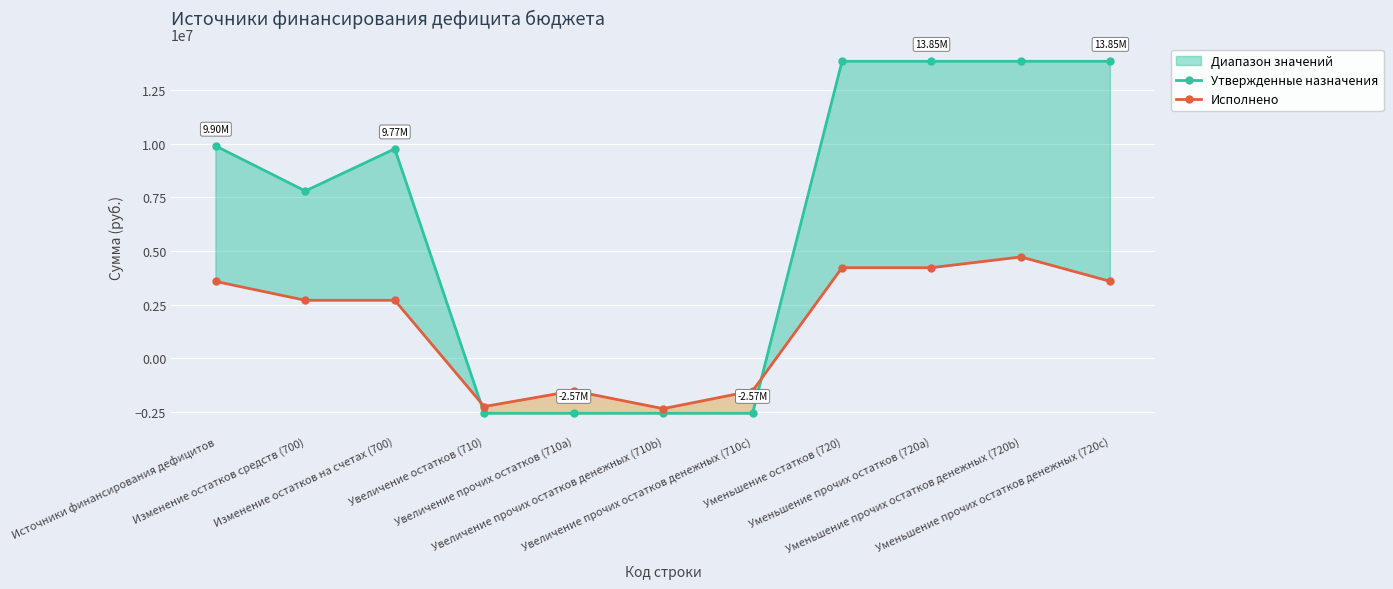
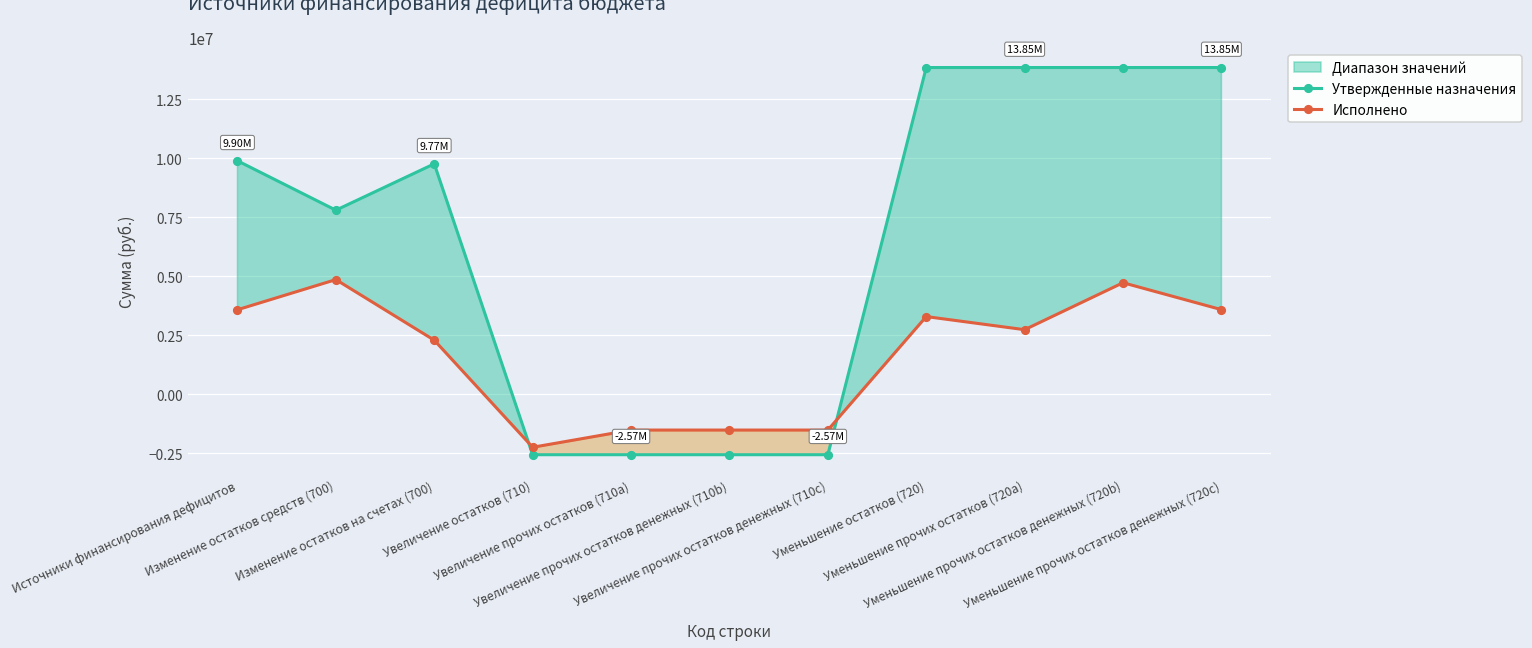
Исполнено, Изменение остатков средств (700): 2700000 -> 4900000
Исполнено, Изменение остатков на счетах (700): 2700000 -> 2300000
Исполнено, Увеличение прочих остатков денежных (710b): -2300000 -> -1500000
Исполнено, Уменьшение остатков (720): 4200000 -> 3300000
Исполнено, Уменьшение прочих остатков (720a): 4200000 -> 2700000
